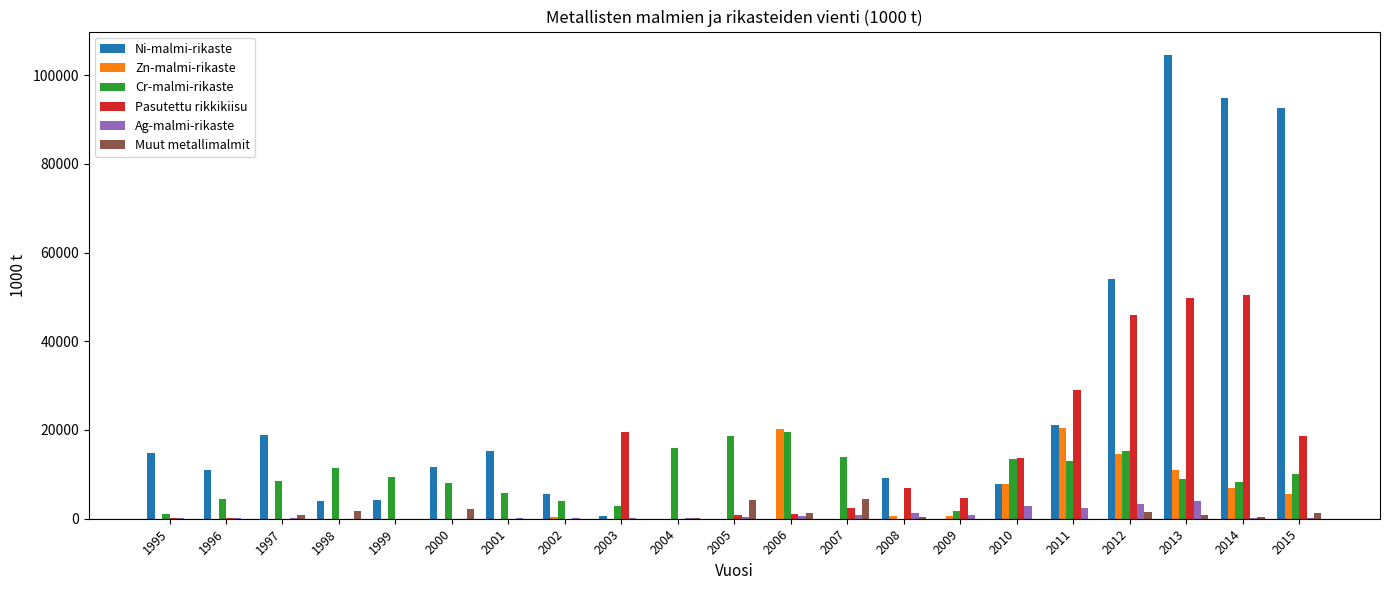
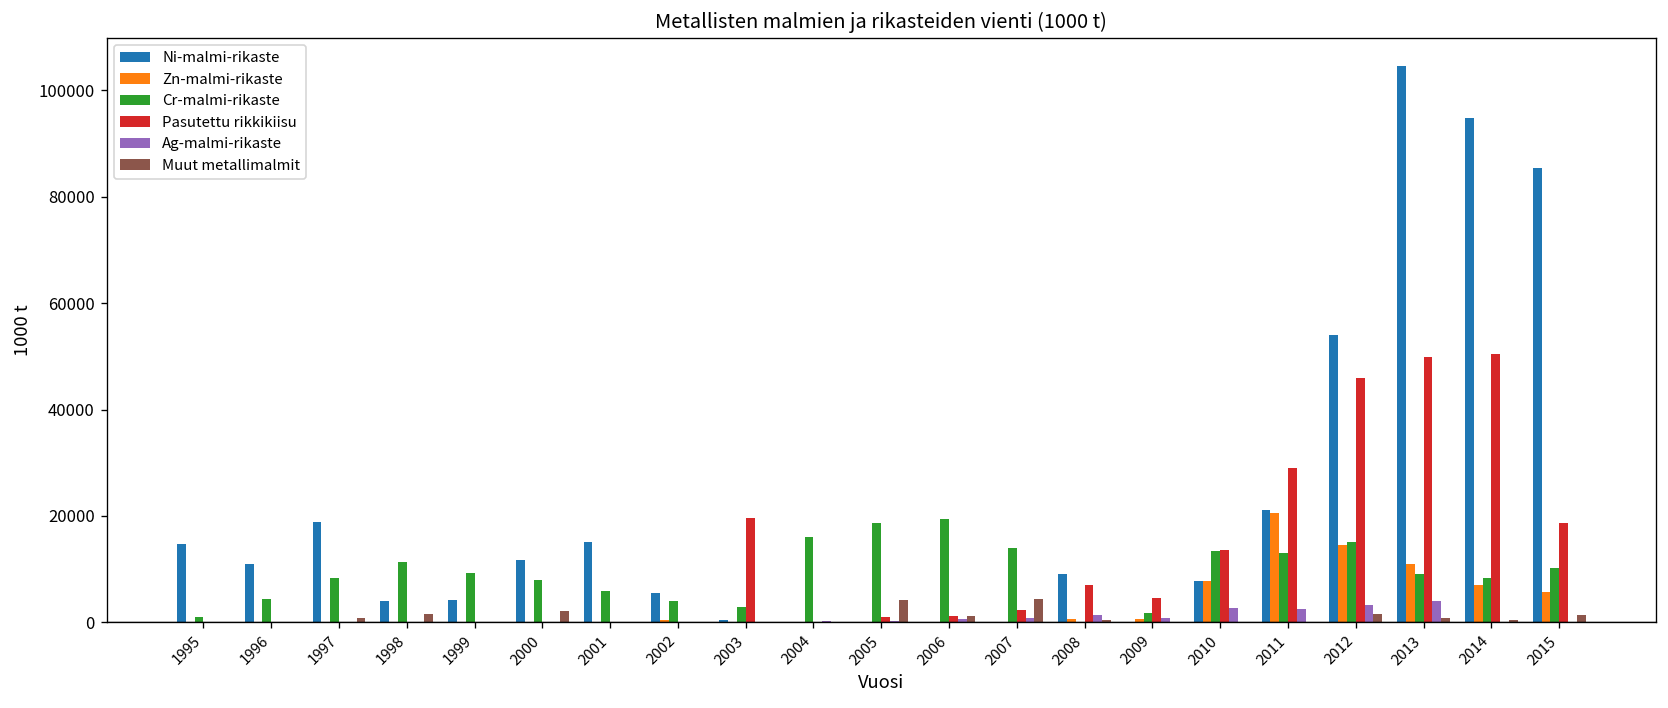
Zn-malmi-rikaste, 2006: 20000 -> 0
Ni-malmi-rikaste, 2015: 93000 -> 85000
